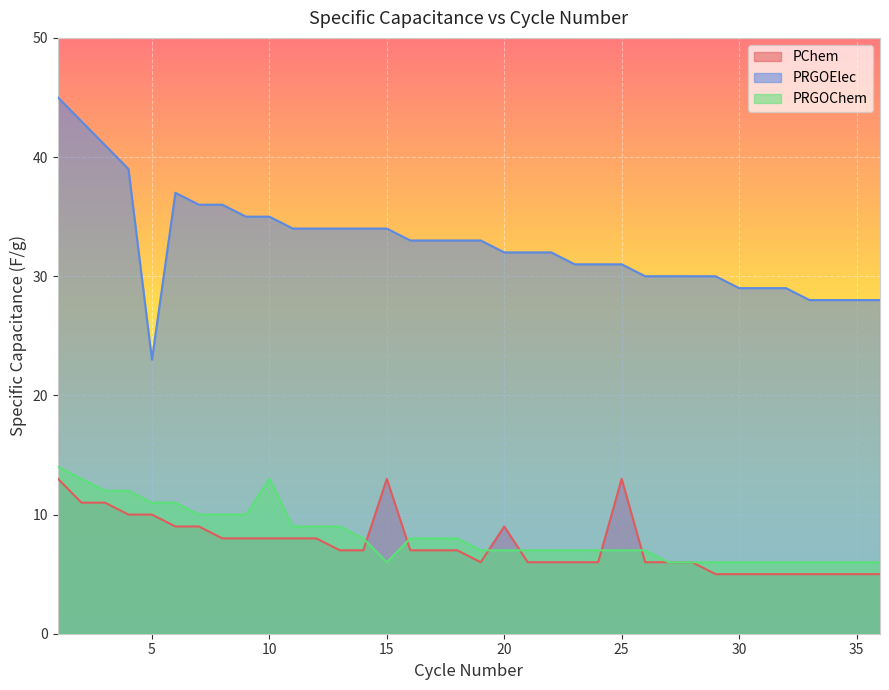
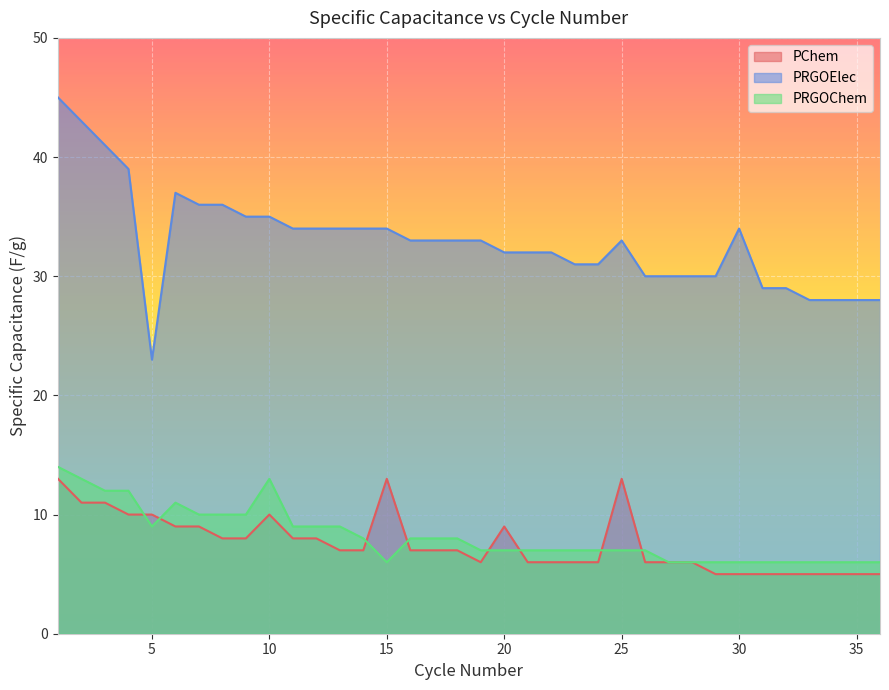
PRGOChem, 5: 11 -> 9
PChem, 10: 8 -> 10
PRGOElec, 25: 31 -> 33
PRGOElec, 30: 29 -> 34
